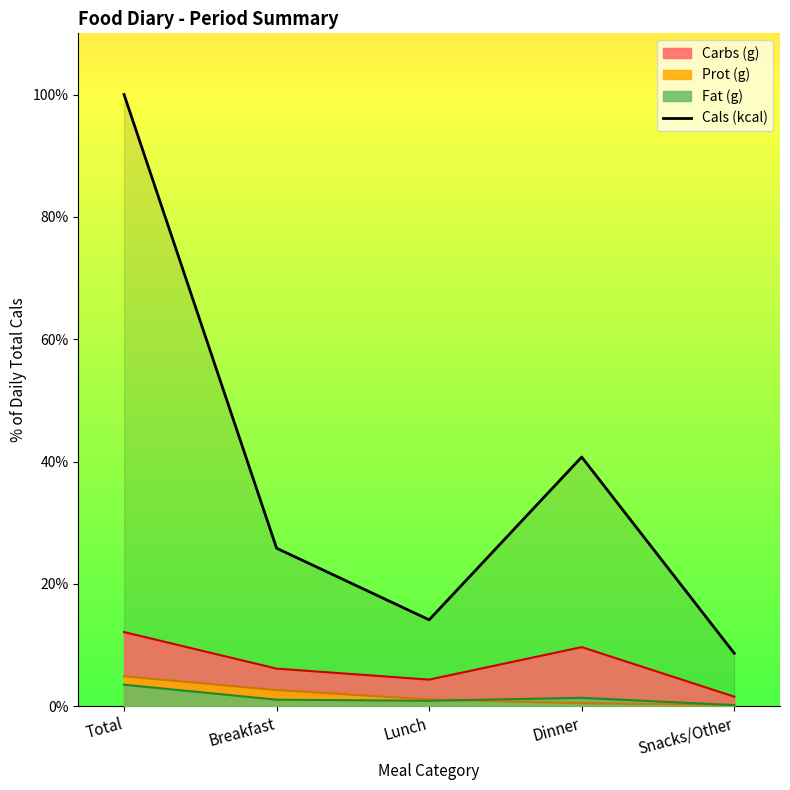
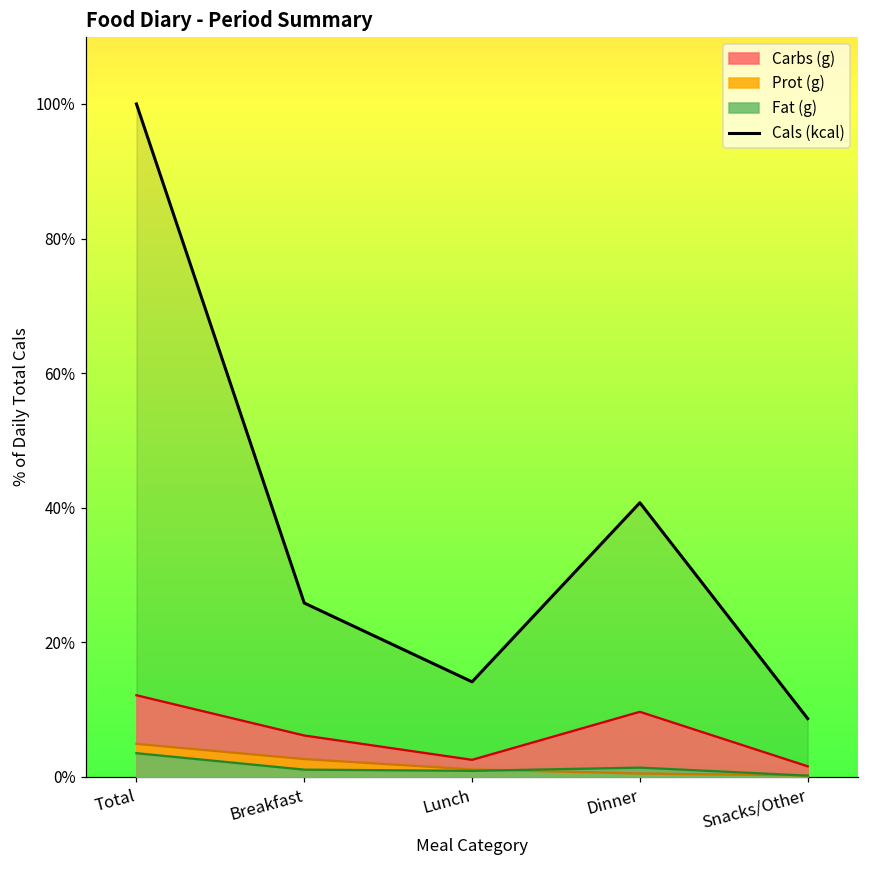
Carbs (g), Lunch: 4% -> 3%
